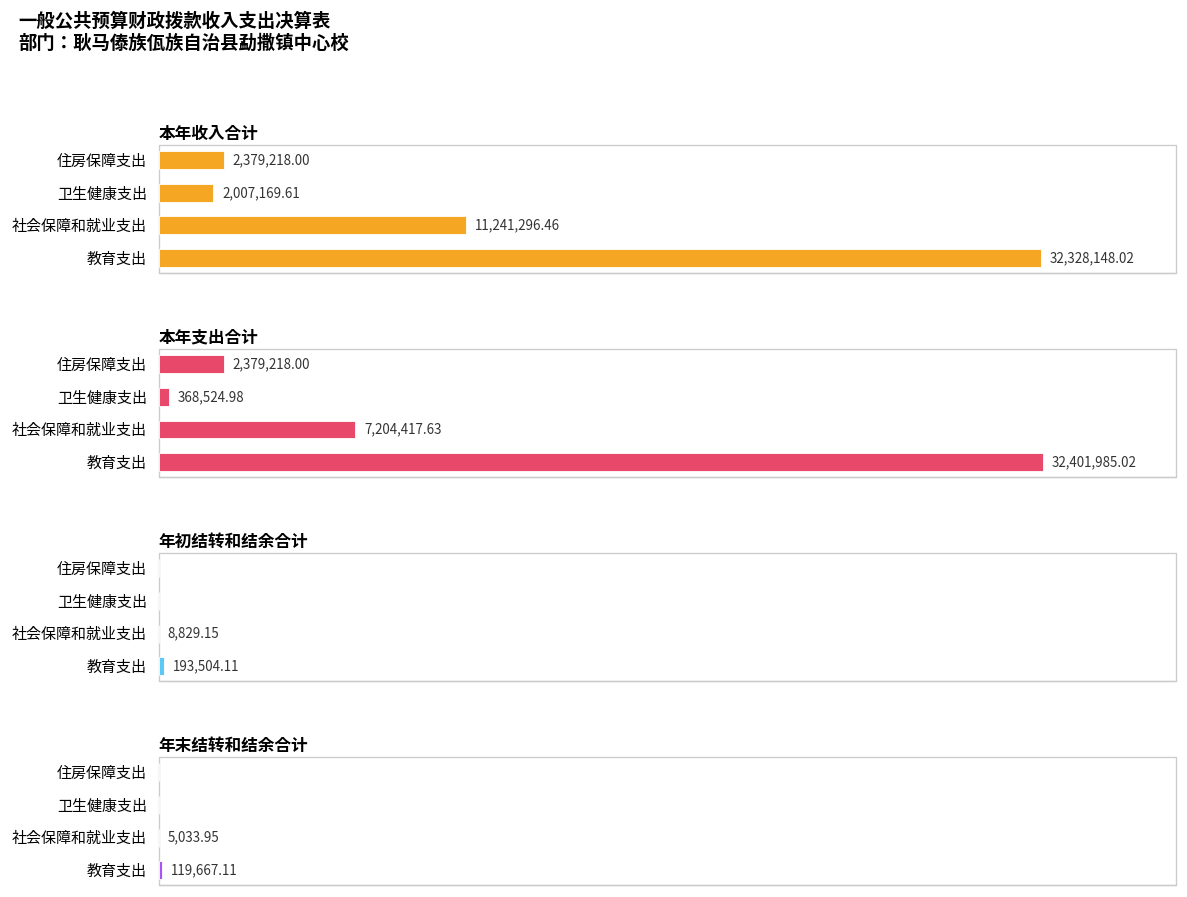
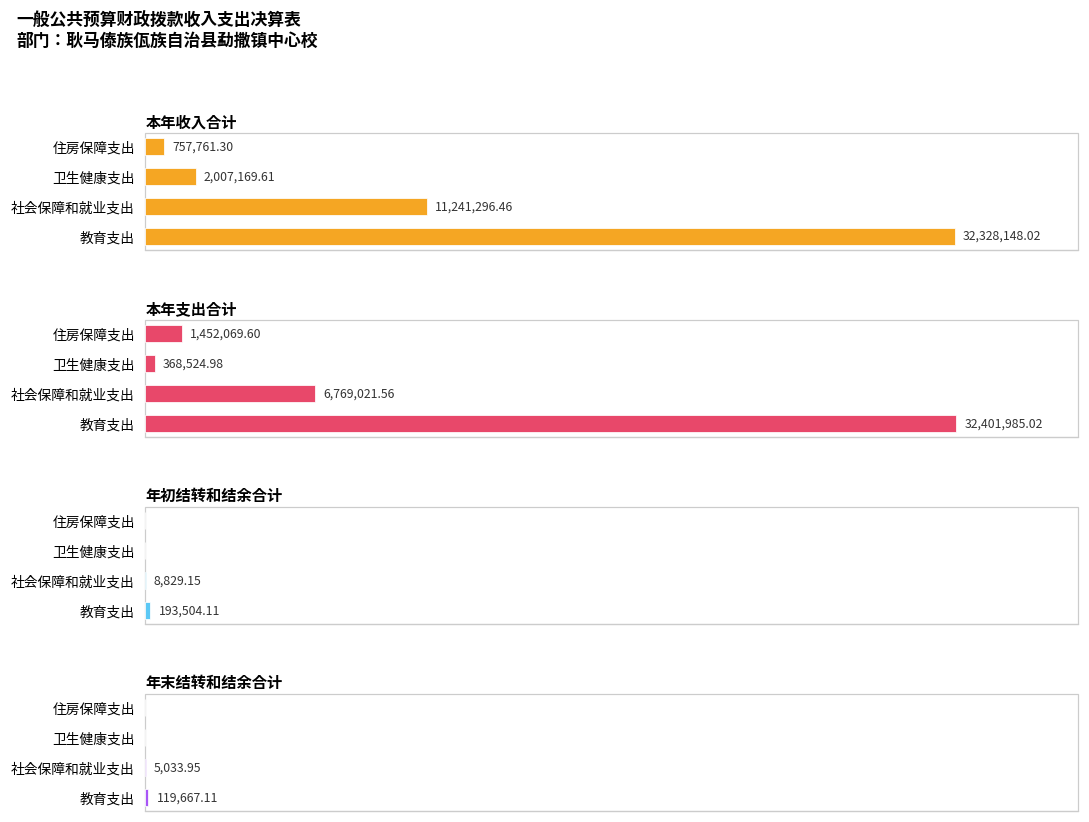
本年收入合计, 住房保障支出: 2,379,218.00 -> 757,761.30
本年支出合计, 住房保障支出: 2,379,218.00 -> 1,452,069.60
本年支出合计, 社会保障和就业支出: 7,204,417.63 -> 6,769,021.56
